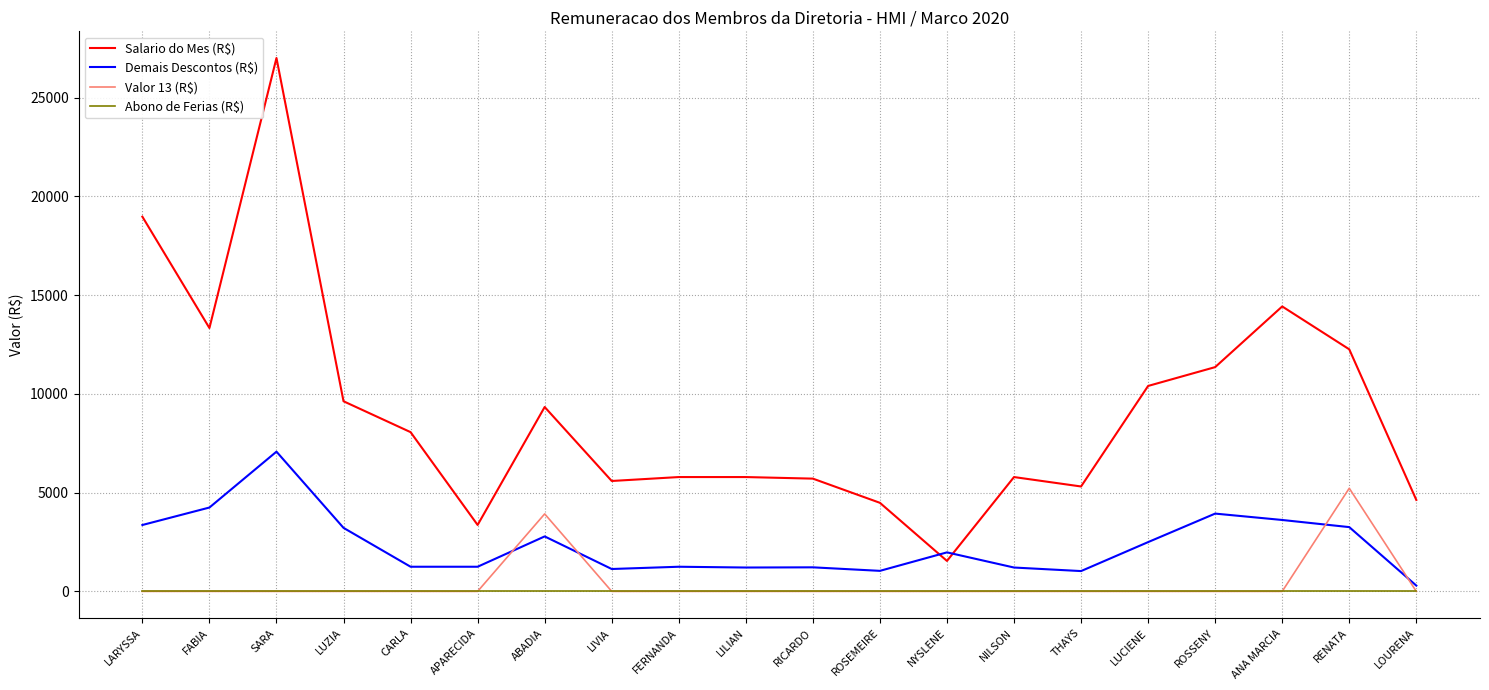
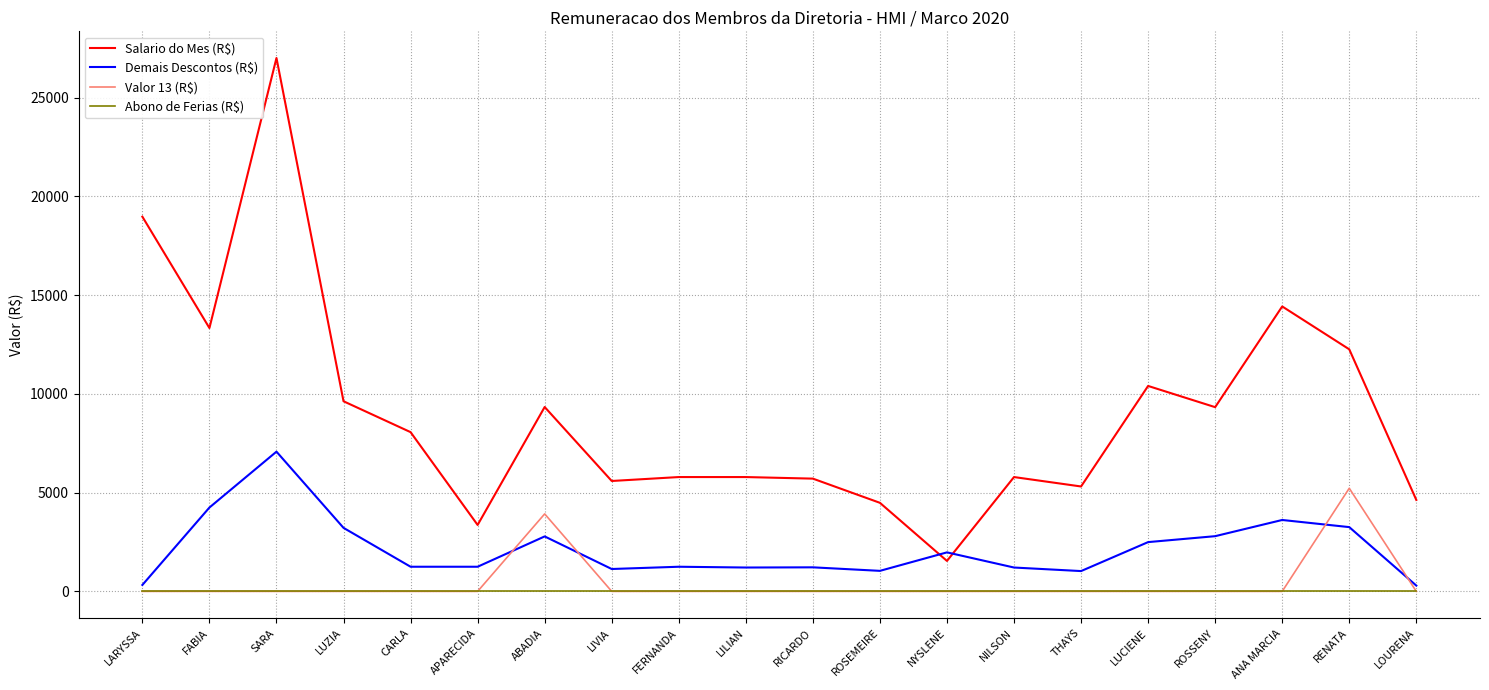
Demais Descontos (R$), LARYSSA: 3400 -> 300
Salario do Mes (R$), ROSSENY: 11400 -> 9300
Demais Descontos (R$), ROSSENY: 3900 -> 2800
